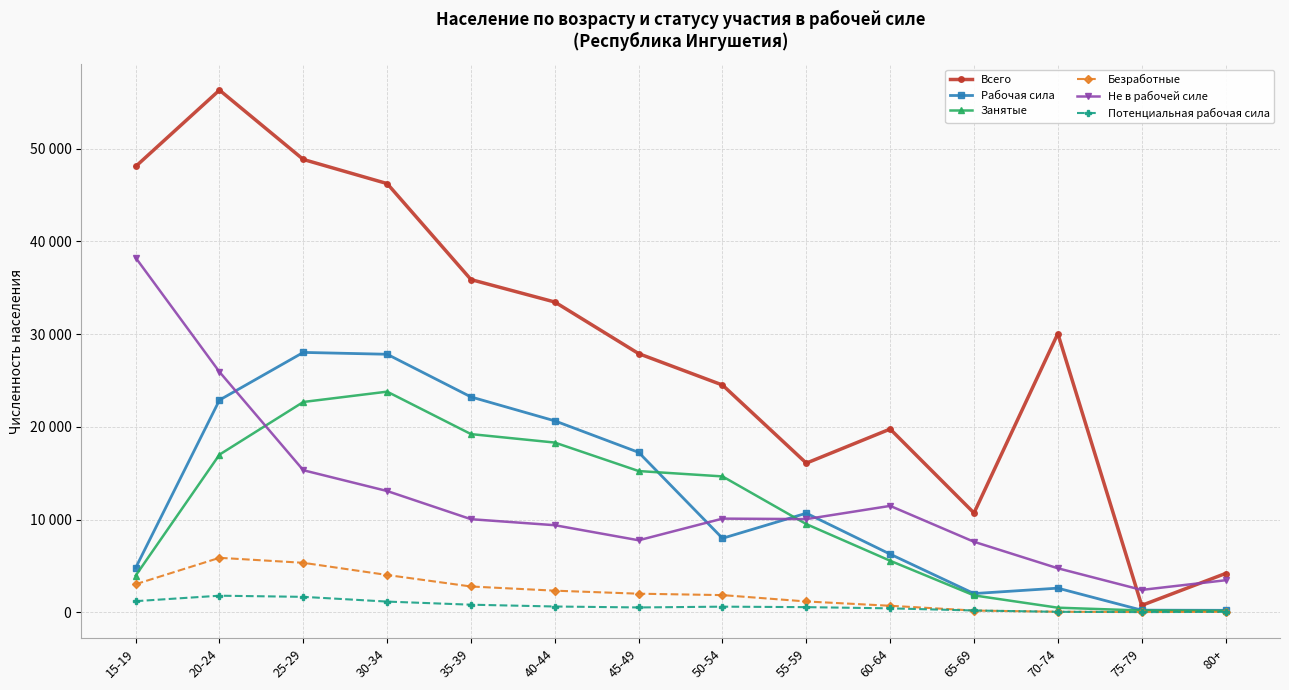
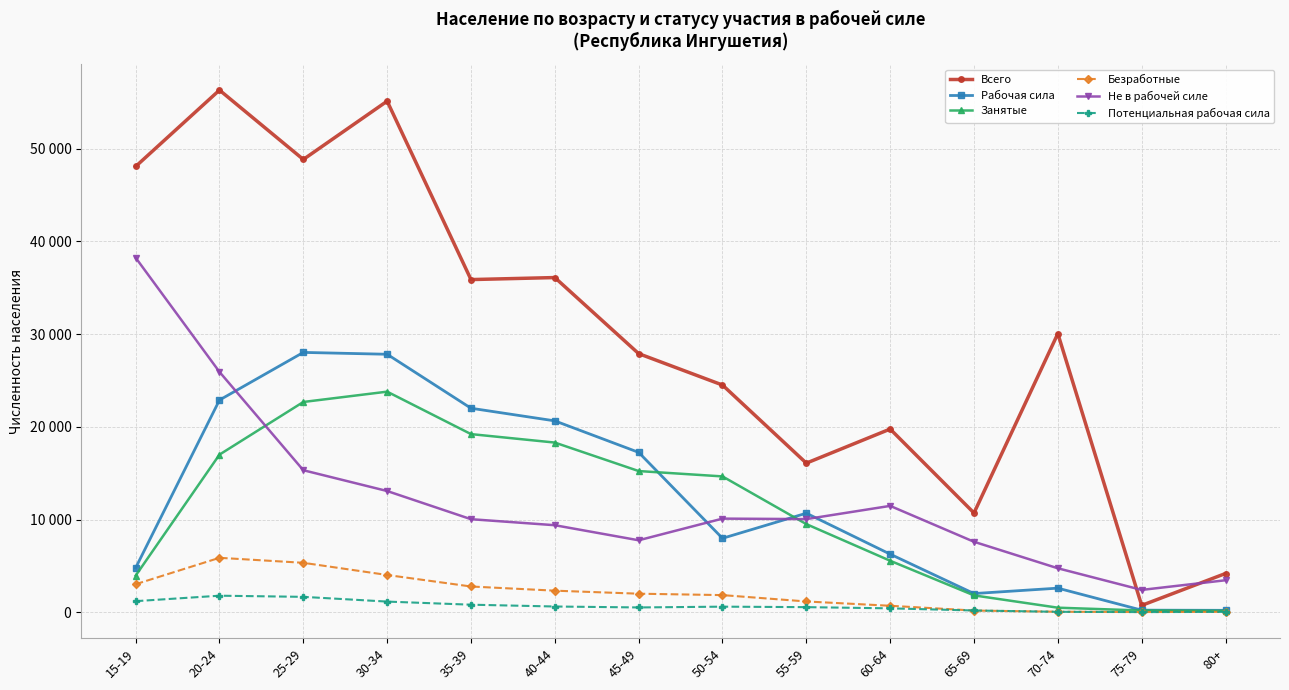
Всего, 30-34: 46000 -> 55000
Рабочая сила, 35-39: 23000 -> 22000
Всего, 40-44: 33000 -> 36000
